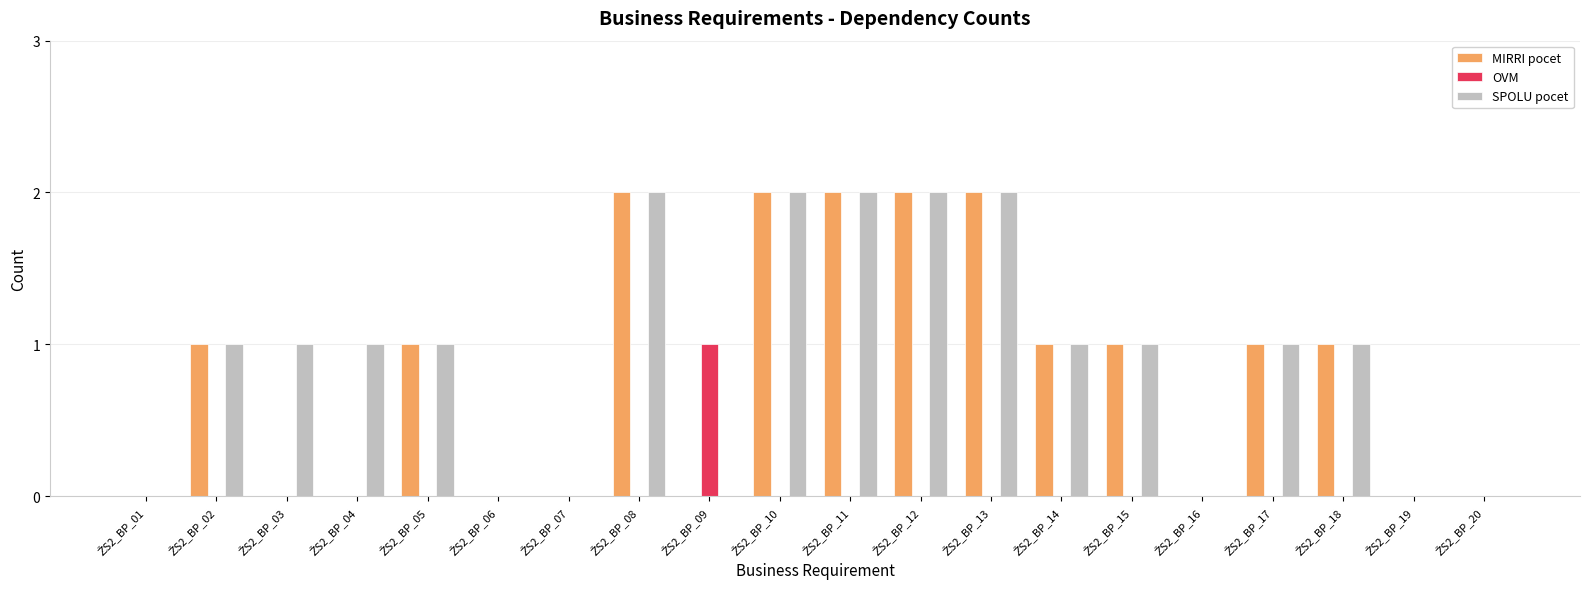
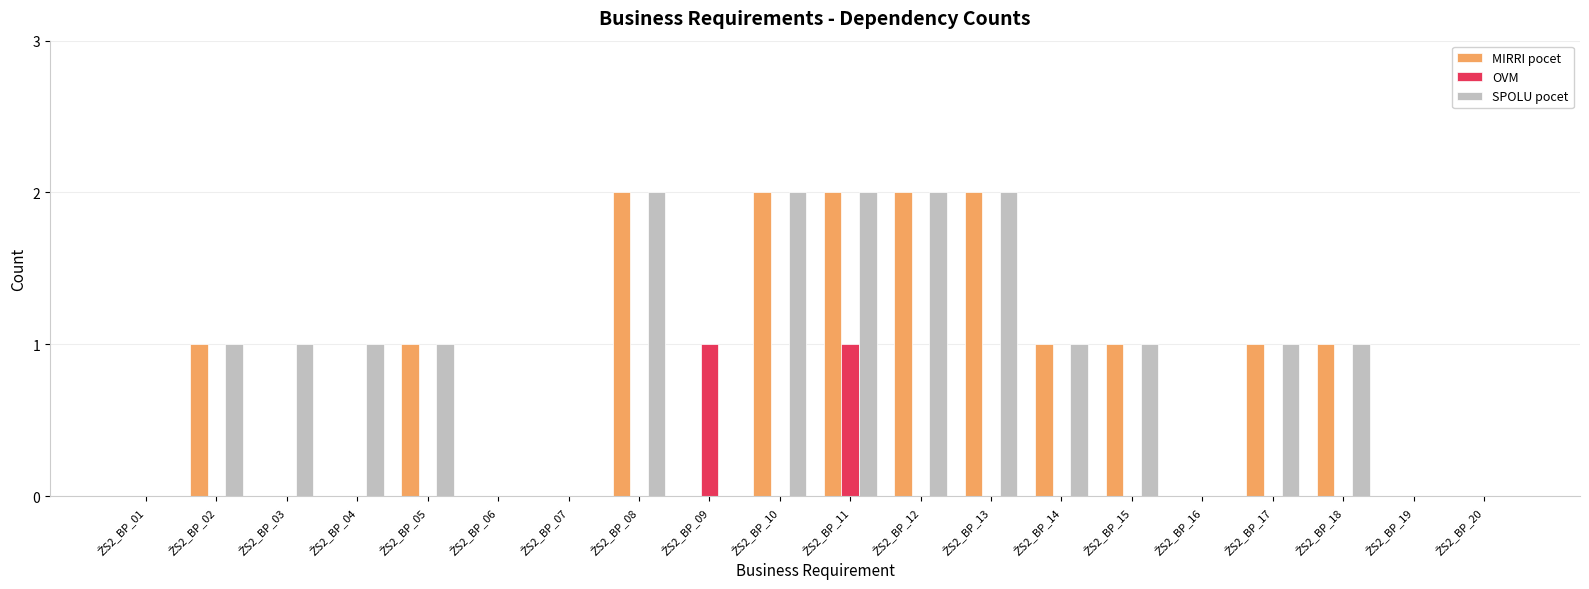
OVM, ŽS2_BP_11: 0 -> 1
